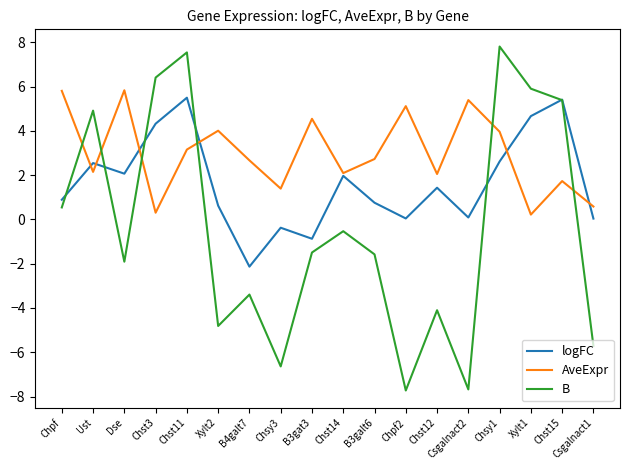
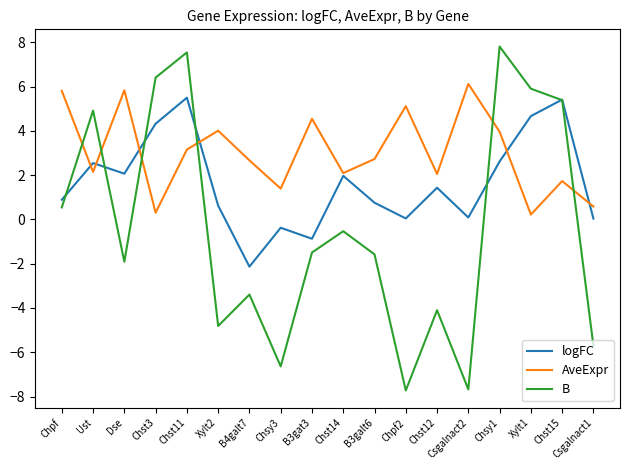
AveExpr, Csgalnact2: 5.4 -> 6.1
